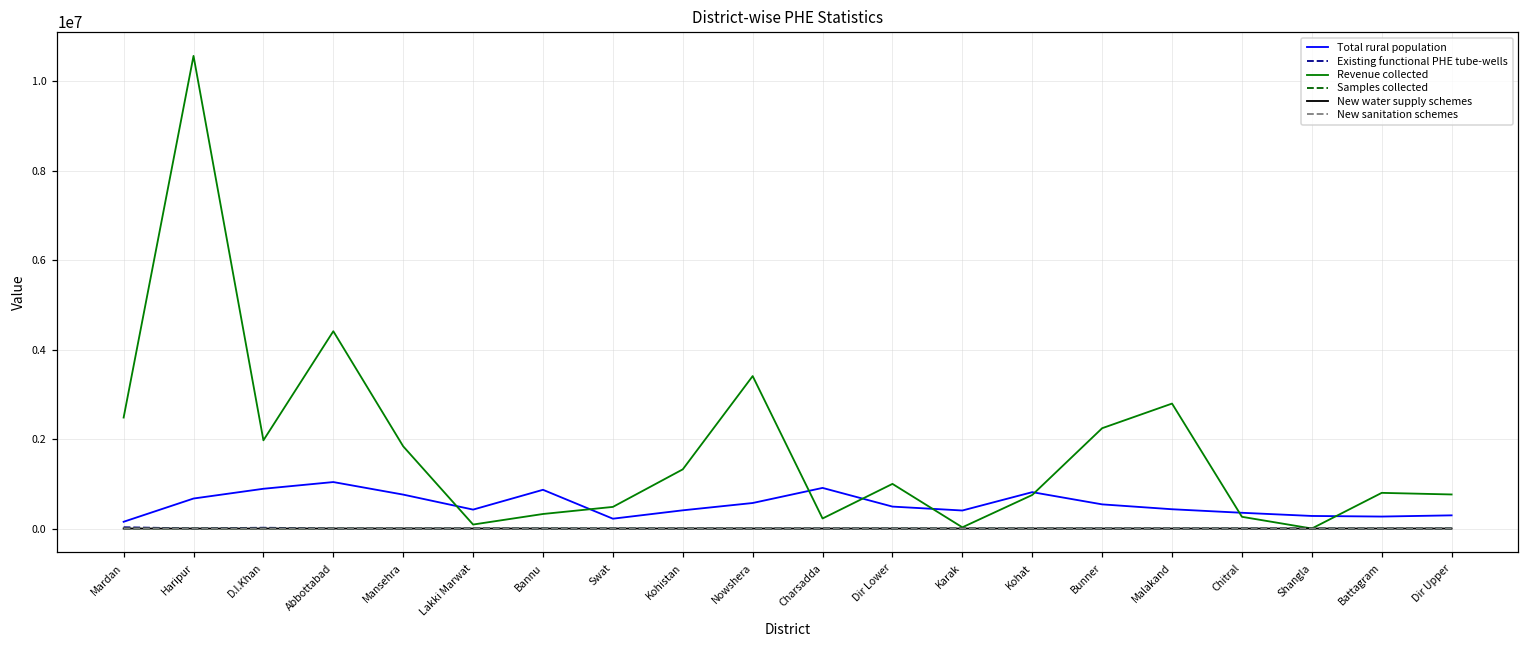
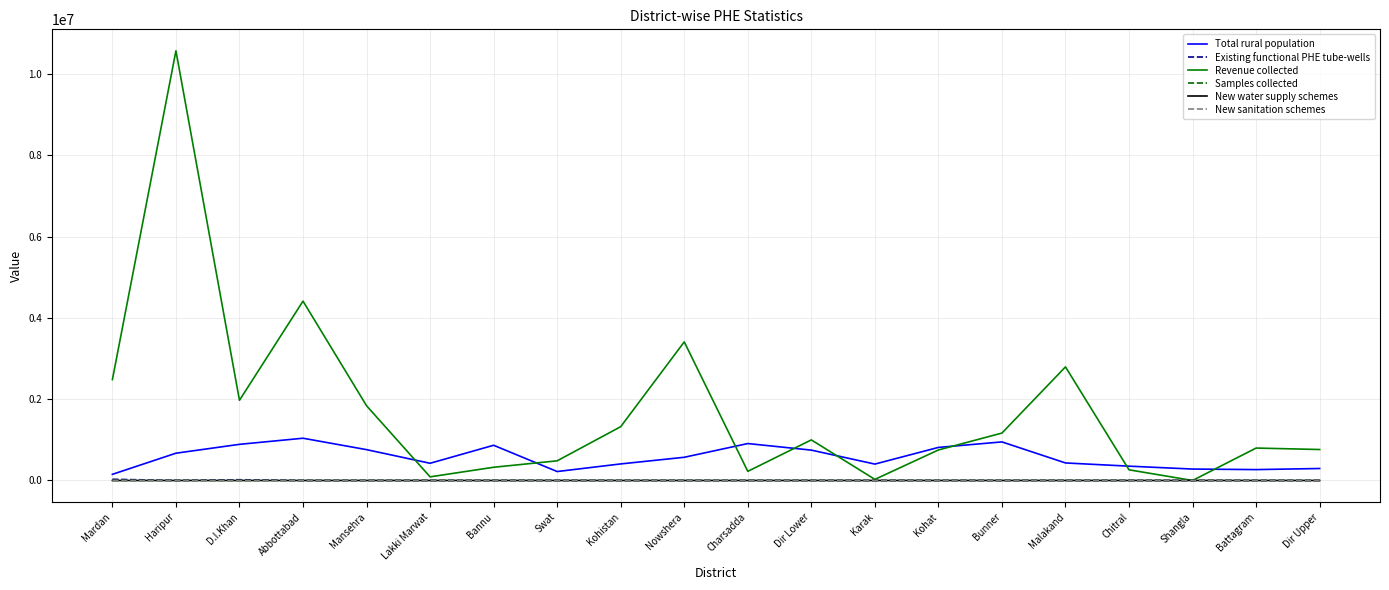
Total rural population, Dir Lower: 500000 -> 700000
Total rural population, Bunner: 500000 -> 900000
Revenue collected, Bunner: 2200000 -> 1200000
